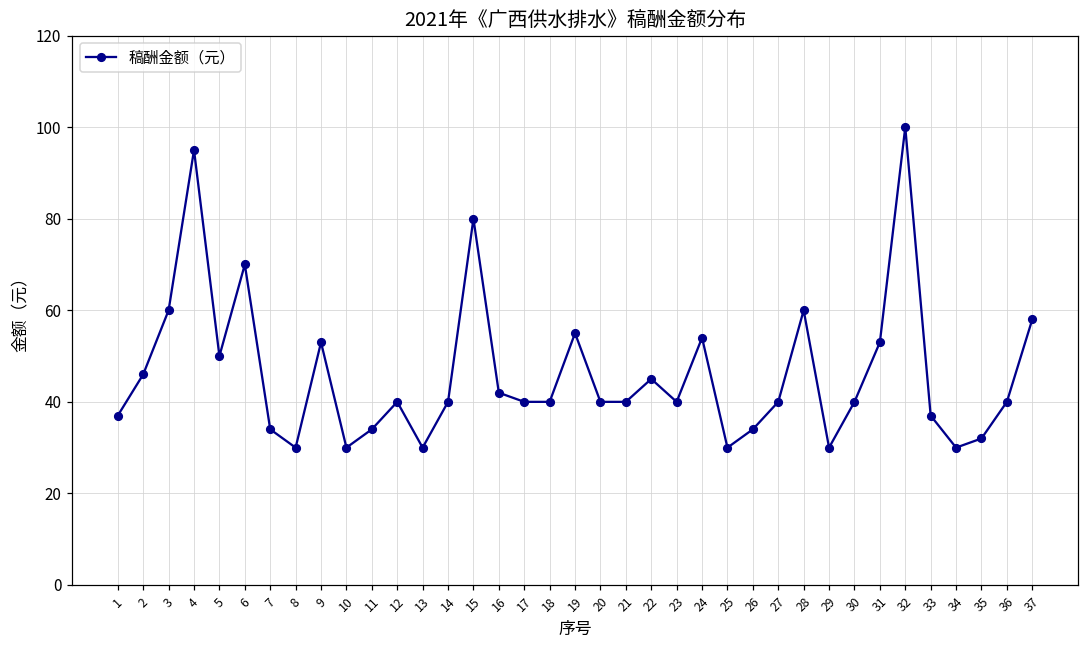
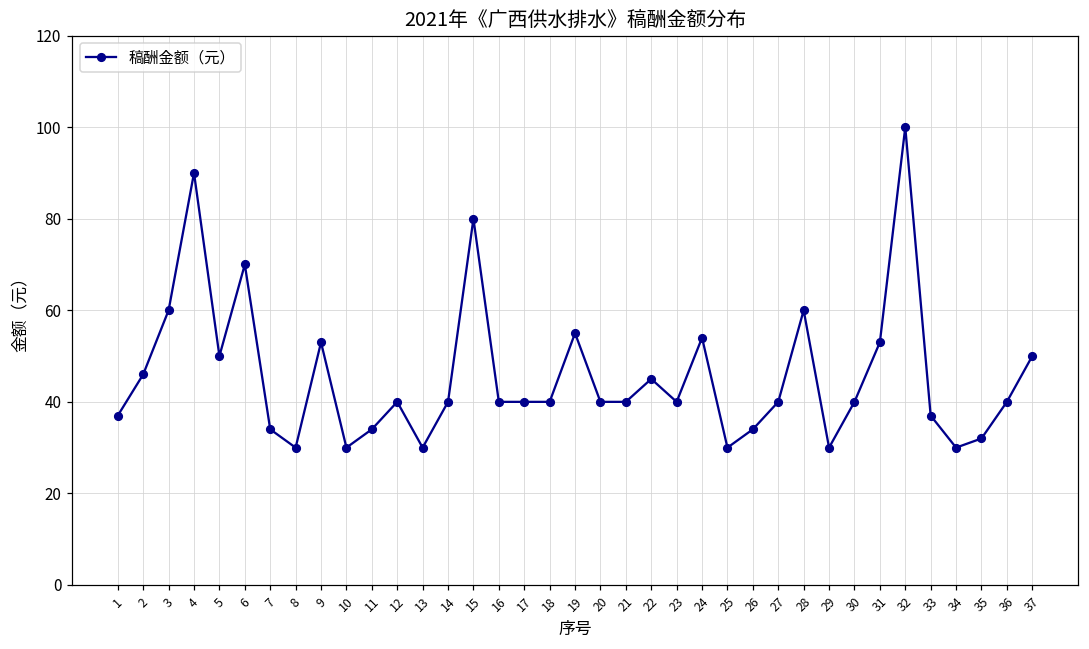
4: 95 -> 90
16: 42 -> 40
37: 58 -> 50
